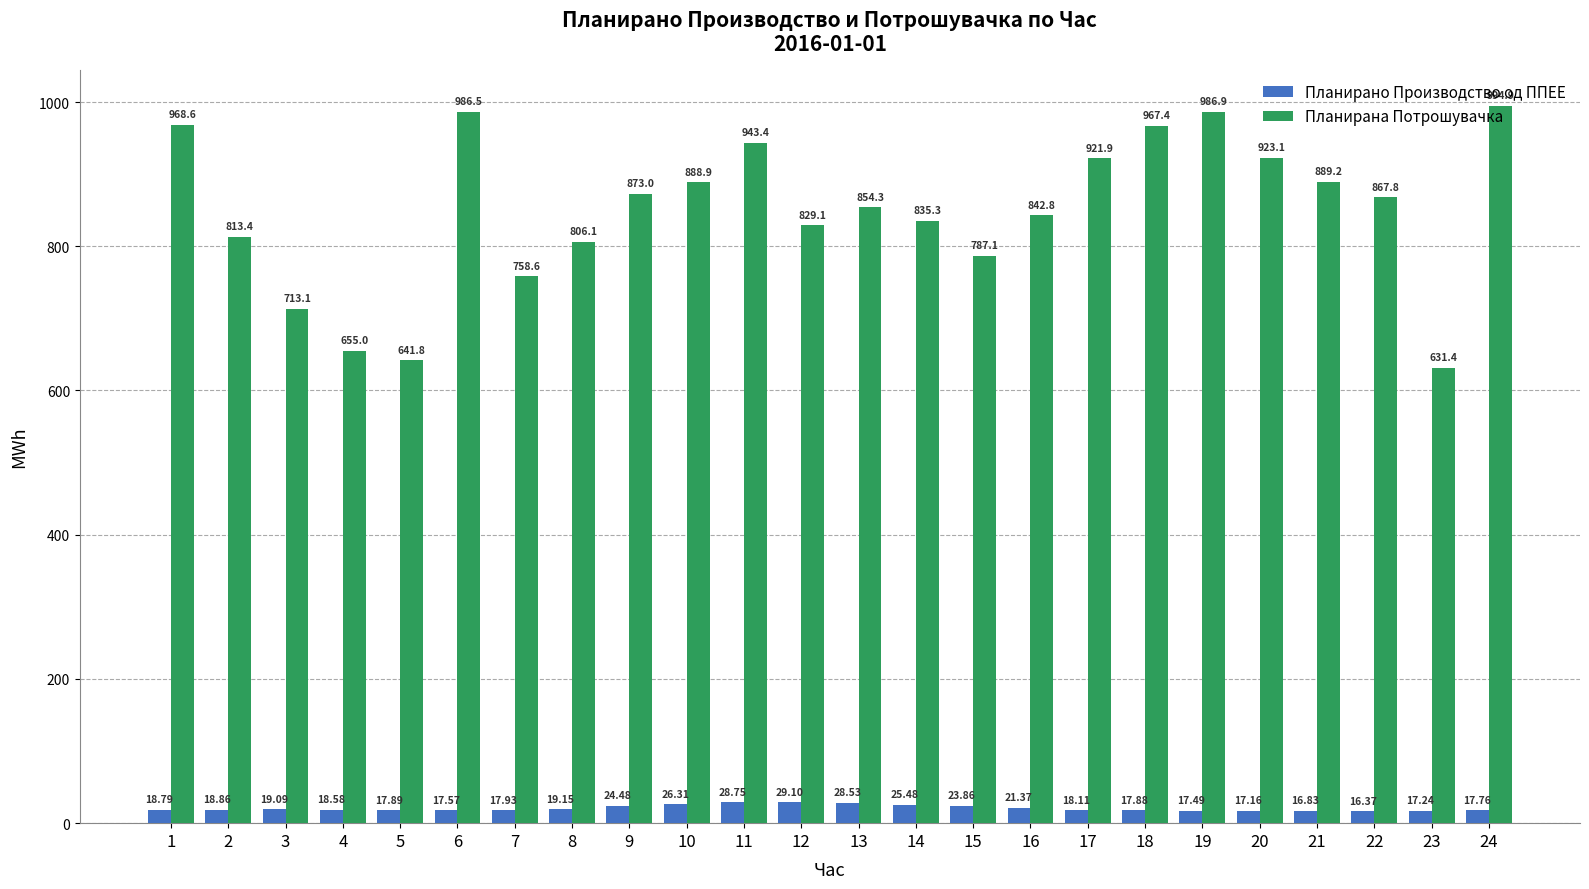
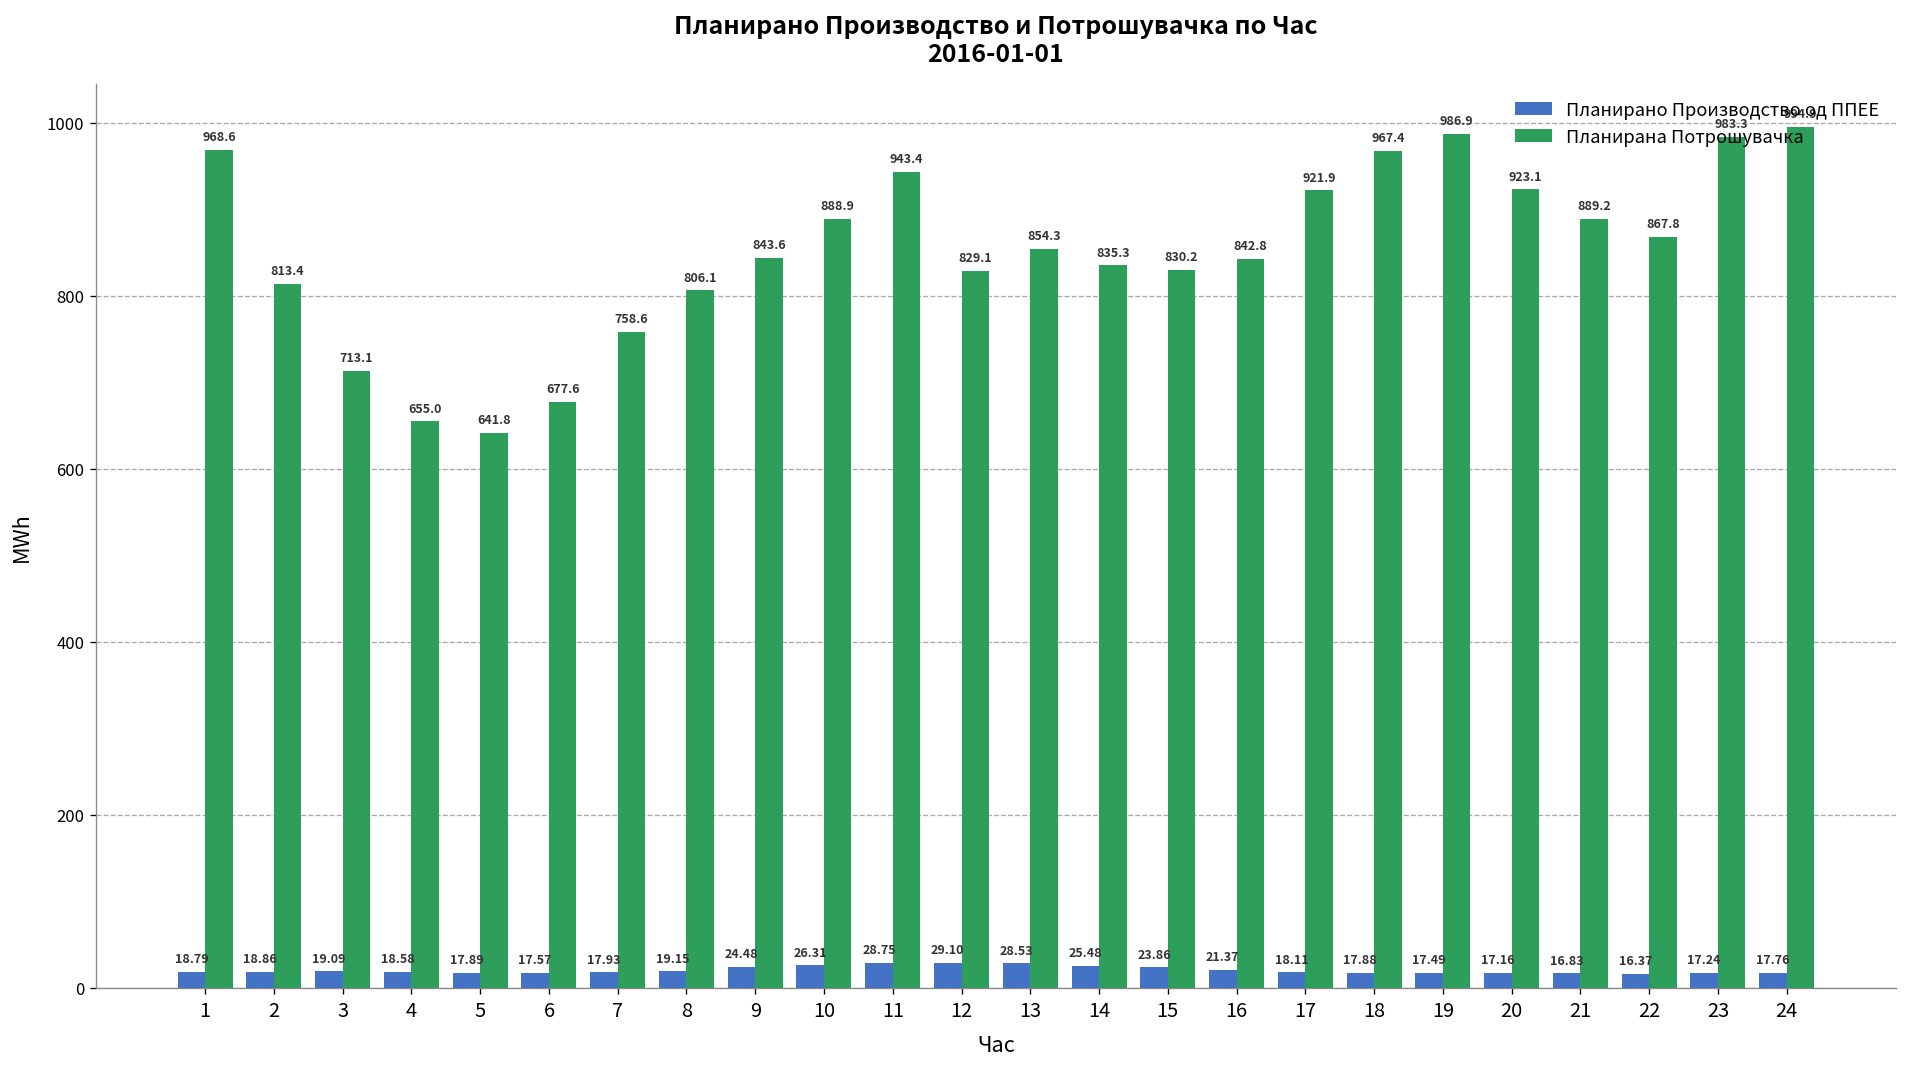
Планирана Потрошувачка, 6: 986.5 -> 677.6
Планирана Потрошувачка, 9: 873.0 -> 843.6
Планирана Потрошувачка, 15: 787.1 -> 830.2
Планирана Потрошувачка, 23: 631.4 -> 983.3
